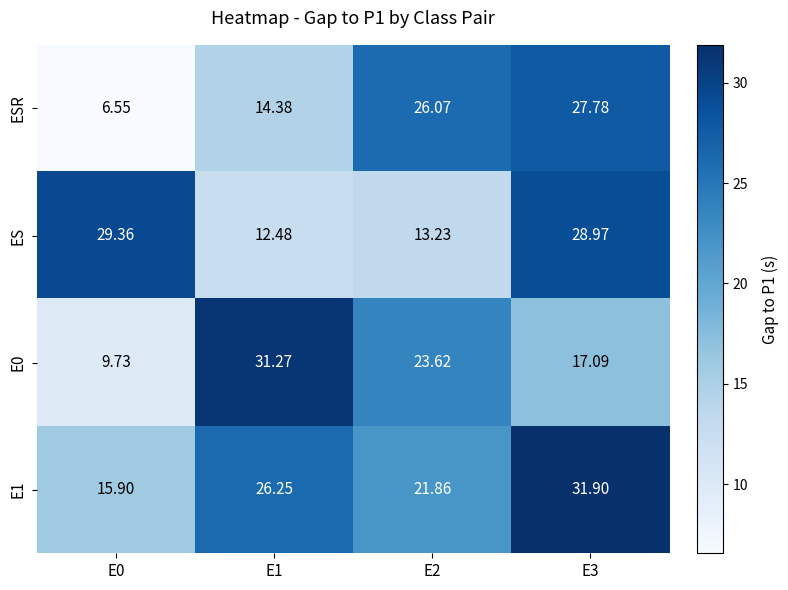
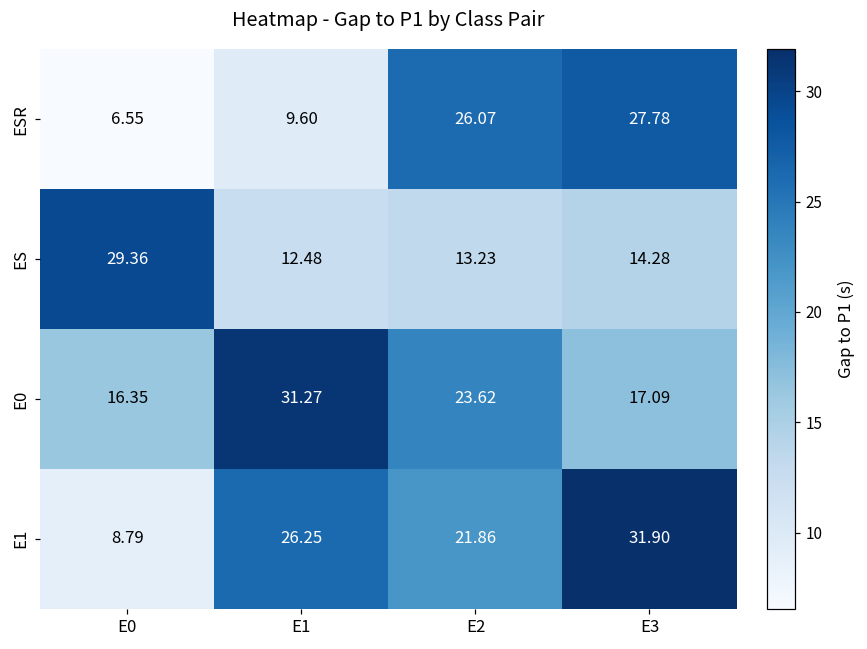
ESR, E1: 14.38 -> 9.60
ES, E3: 28.97 -> 14.28
E0, E0: 9.73 -> 16.35
E1, E0: 15.90 -> 8.79
